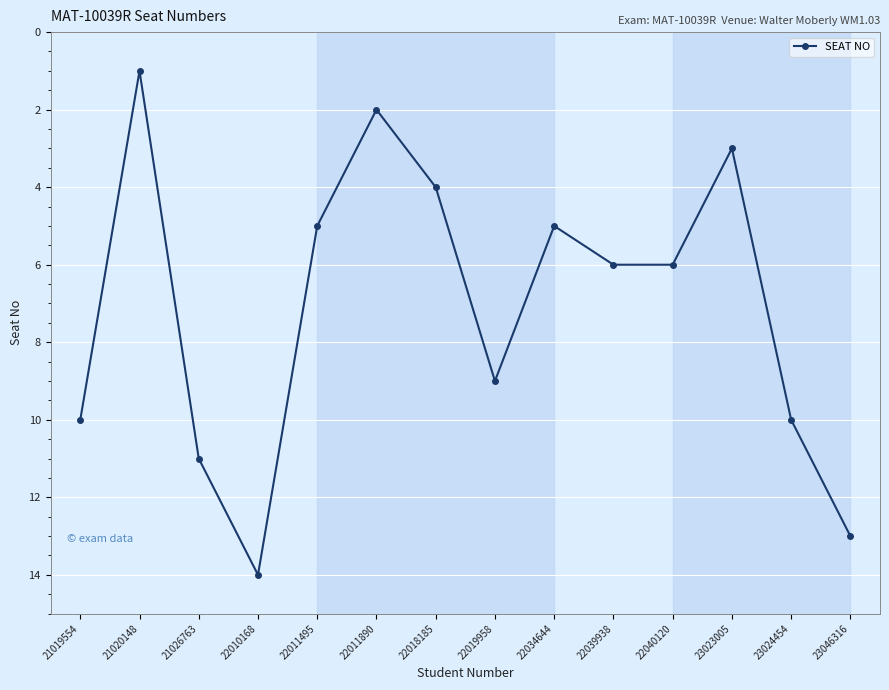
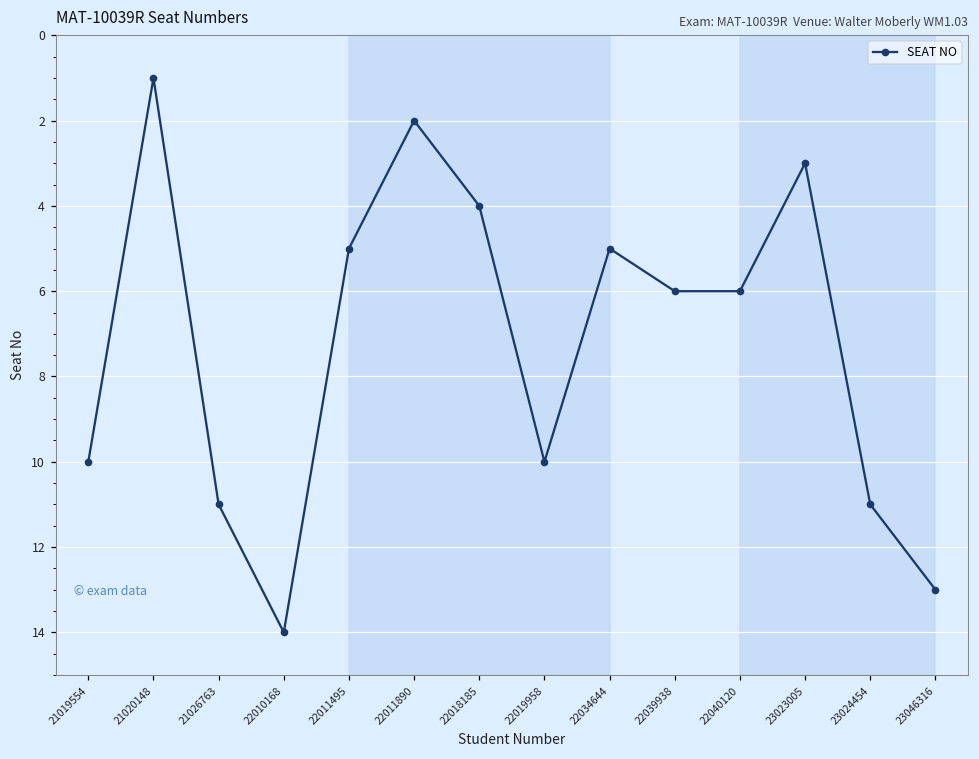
22019958: 9 -> 10
23024454: 10 -> 11
